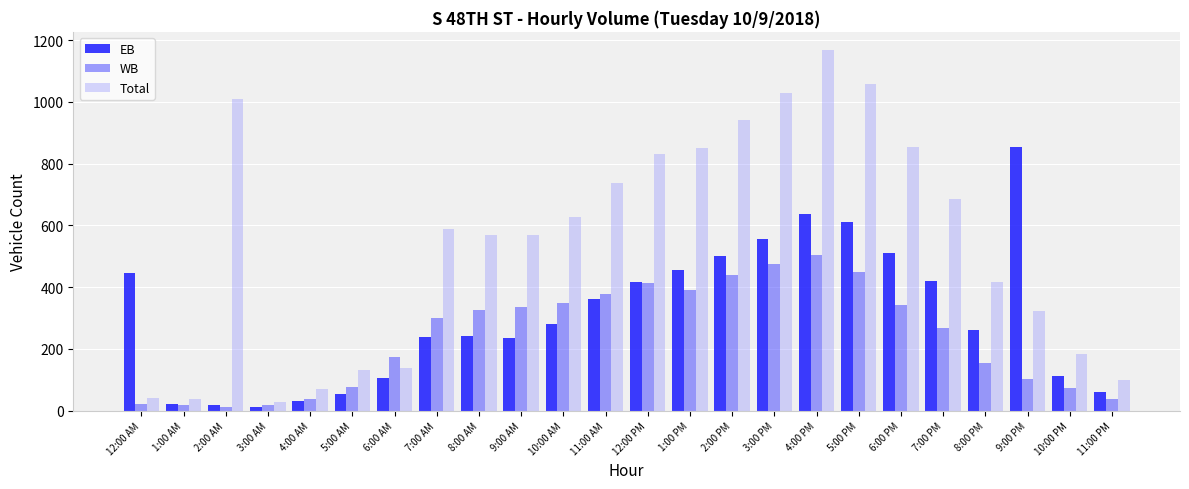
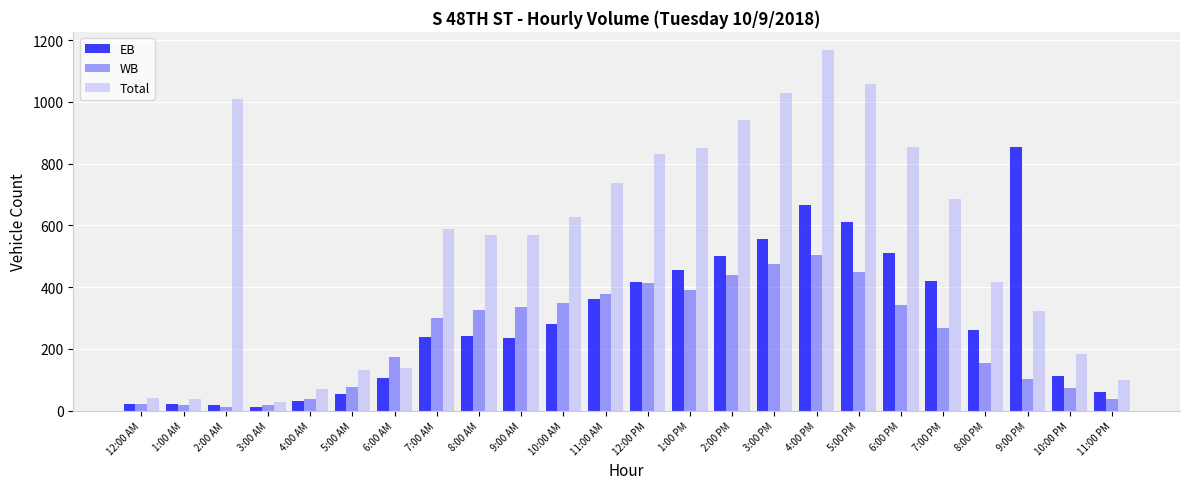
EB, 12:00 AM: 450 -> 20
EB, 4:00 PM: 640 -> 670
